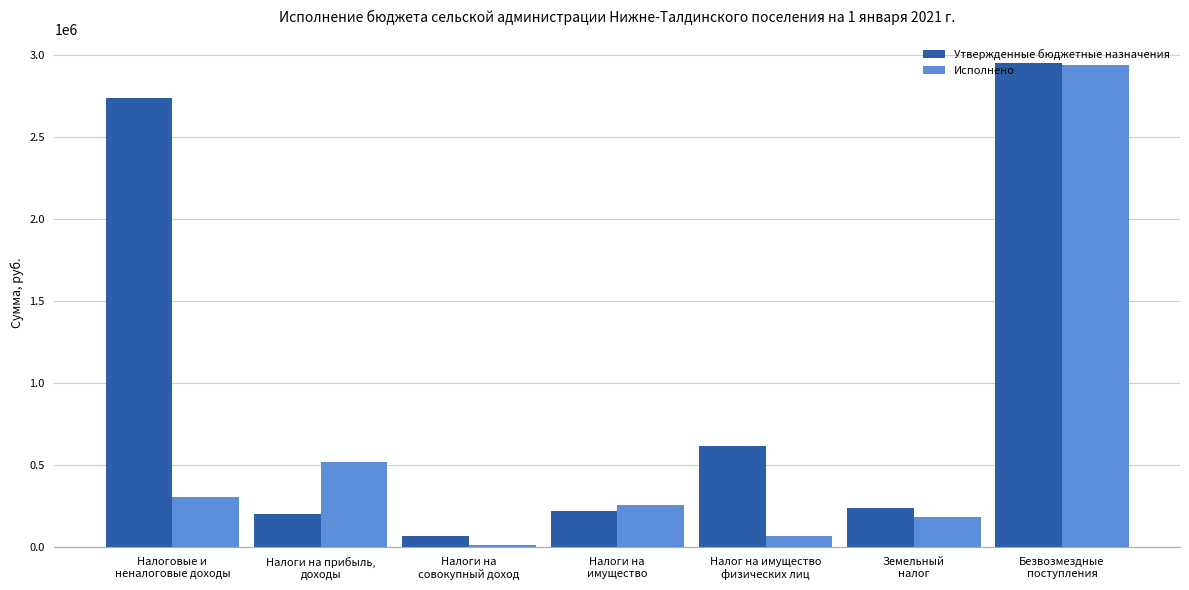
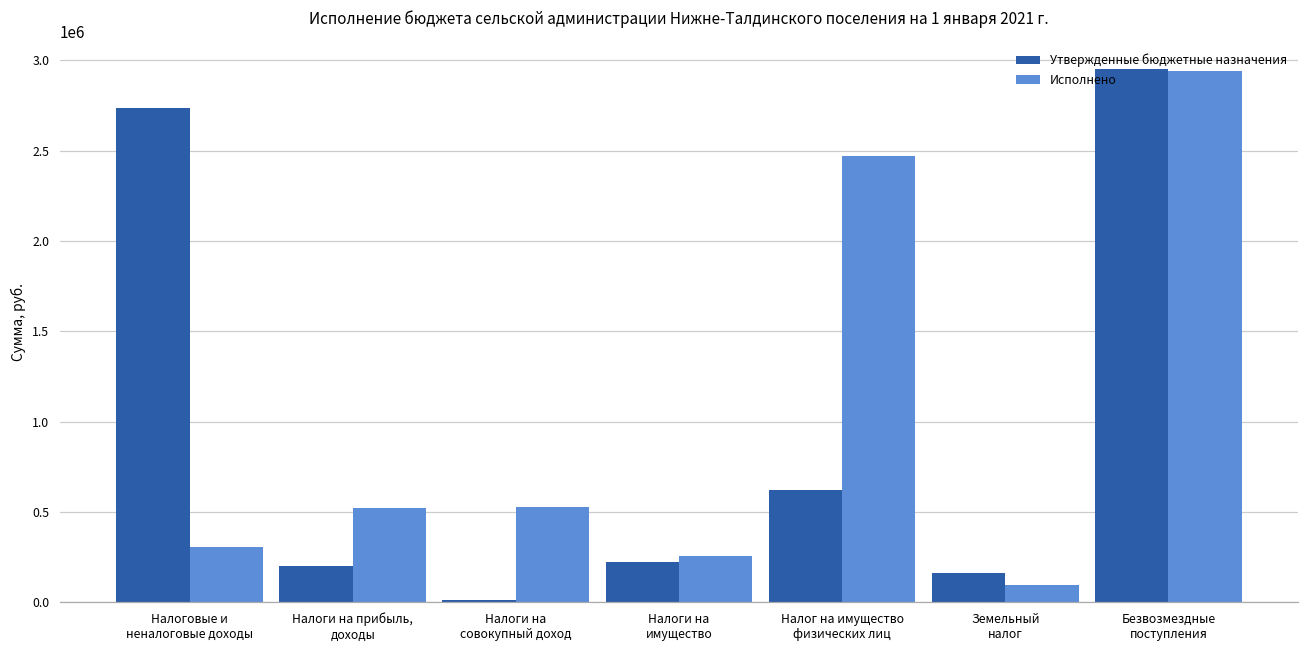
Утвержденные бюджетные назначения, Налоги на совокупный доход: 70000 -> 10000
Исполнено, Налоги на совокупный доход: 10000 -> 520000
Исполнено, Налог на имущество физических лиц: 70000 -> 2470000
Утвержденные бюджетные назначения, Земельный налог: 240000 -> 160000
Исполнено, Земельный налог: 180000 -> 90000
